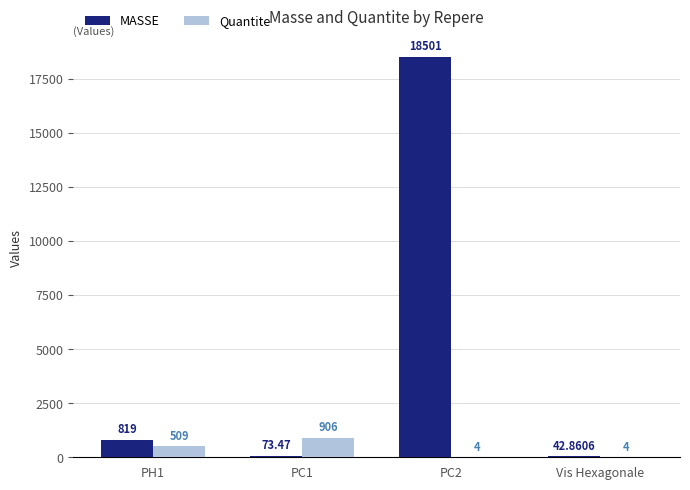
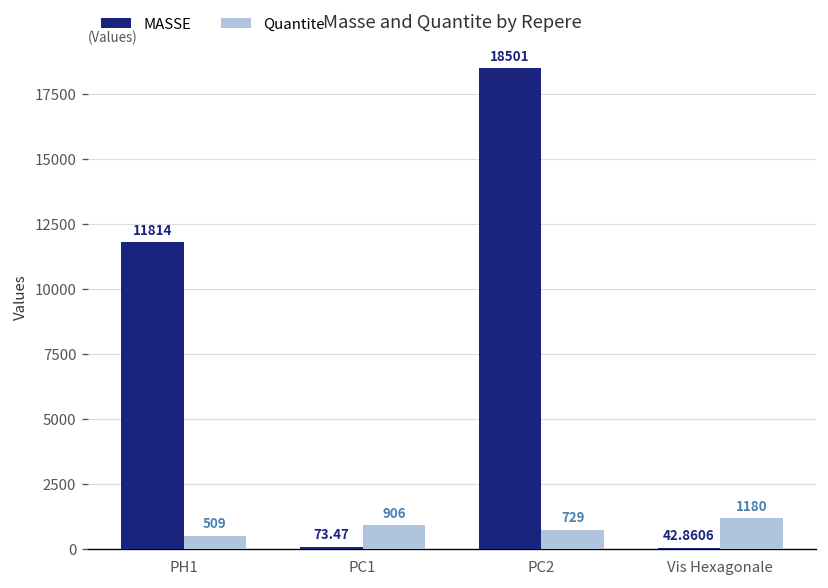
MASSE, PH1: 819 -> 11814
Quantite, PC2: 4 -> 729
Quantite, Vis Hexagonale: 4 -> 1180
